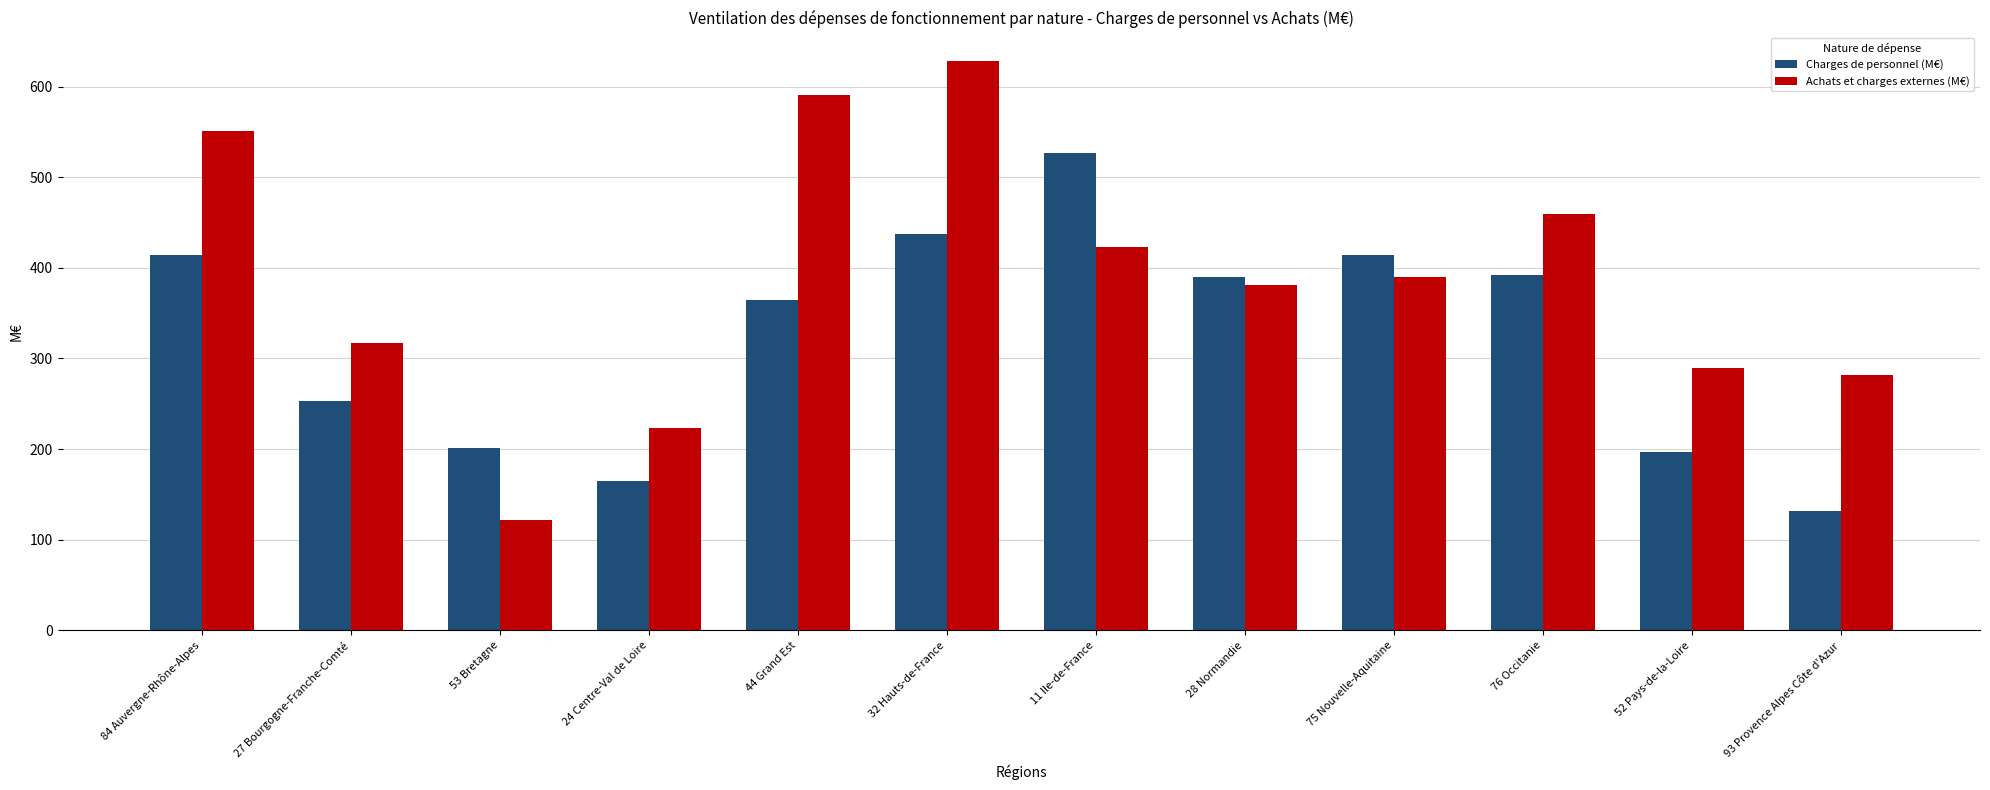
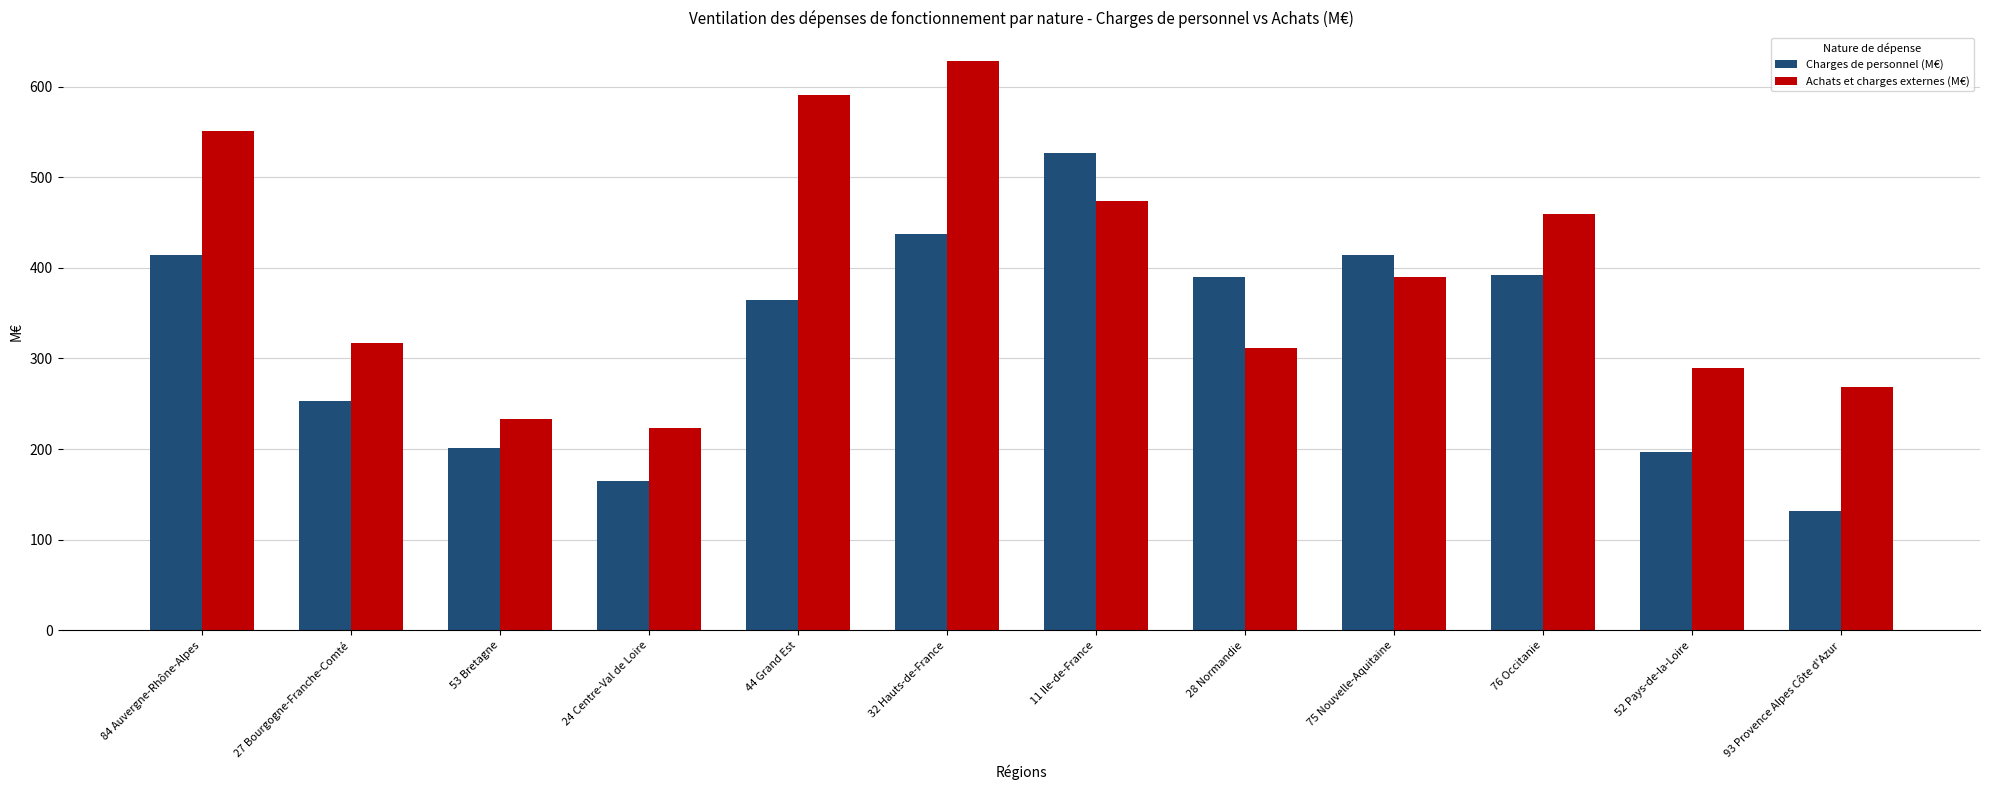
Achats et charges externes (M€), 53 Bretagne: 120 -> 230
Achats et charges externes (M€), 11 Ile-de-France: 420 -> 470
Achats et charges externes (M€), 28 Normandie: 380 -> 310
Achats et charges externes (M€), 93 Provence Alpes Côte d'Azur: 280 -> 270
